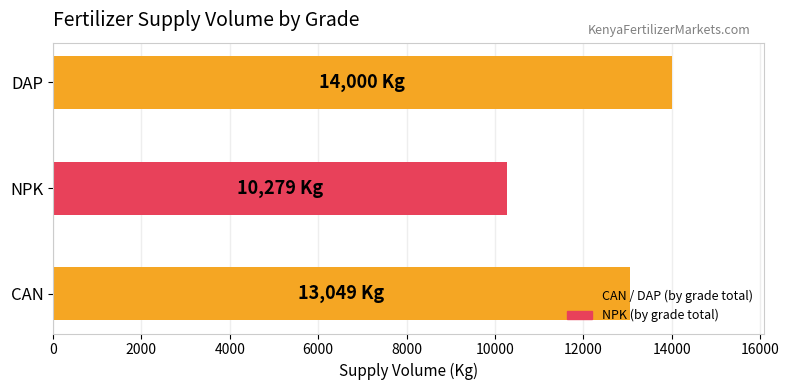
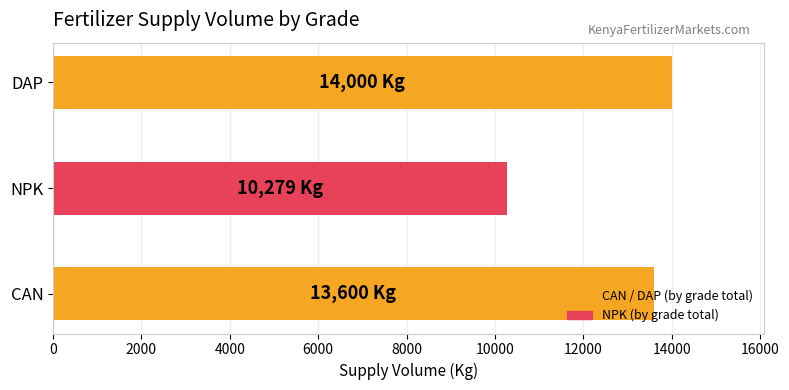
CAN: 13,049 -> 13,600
